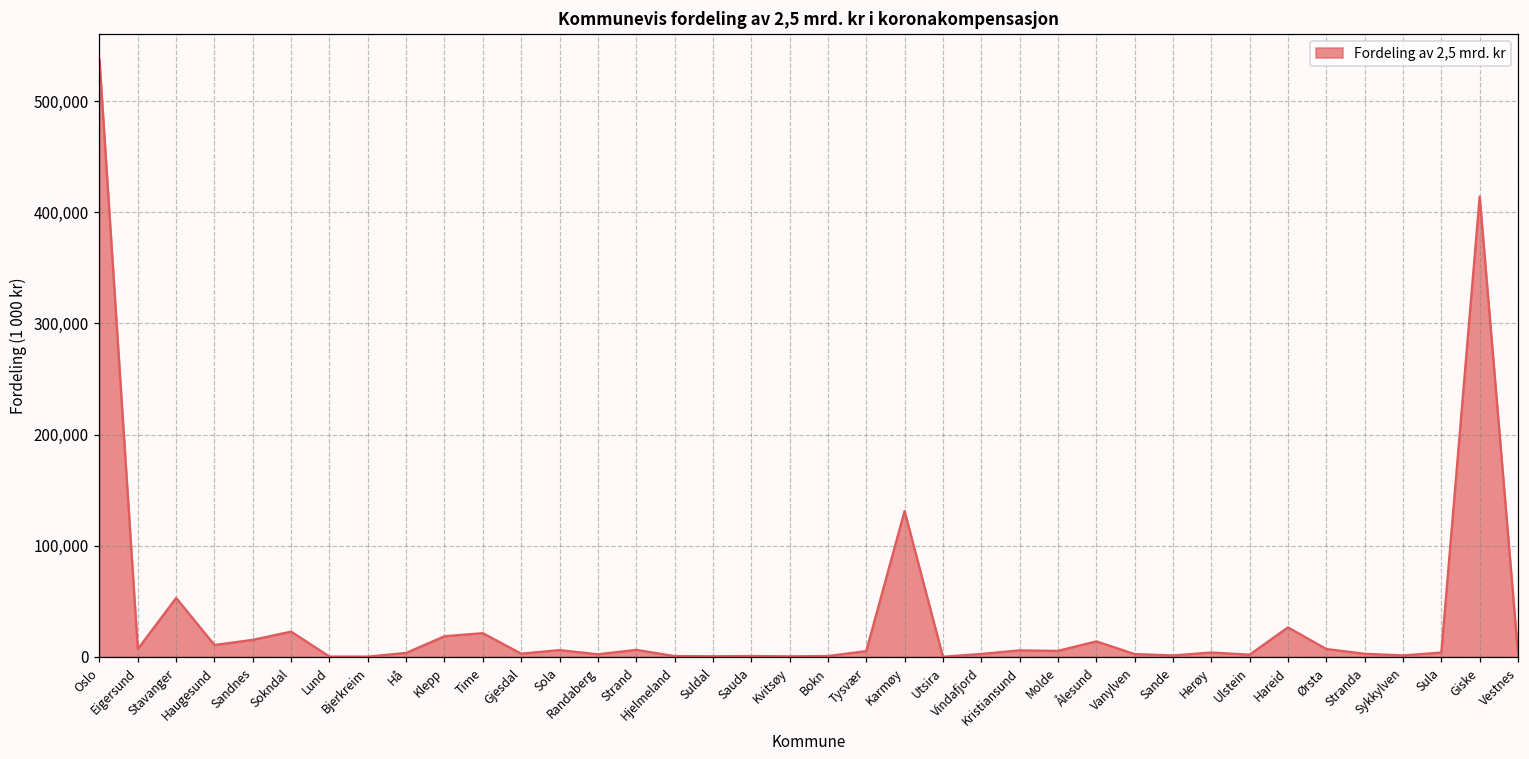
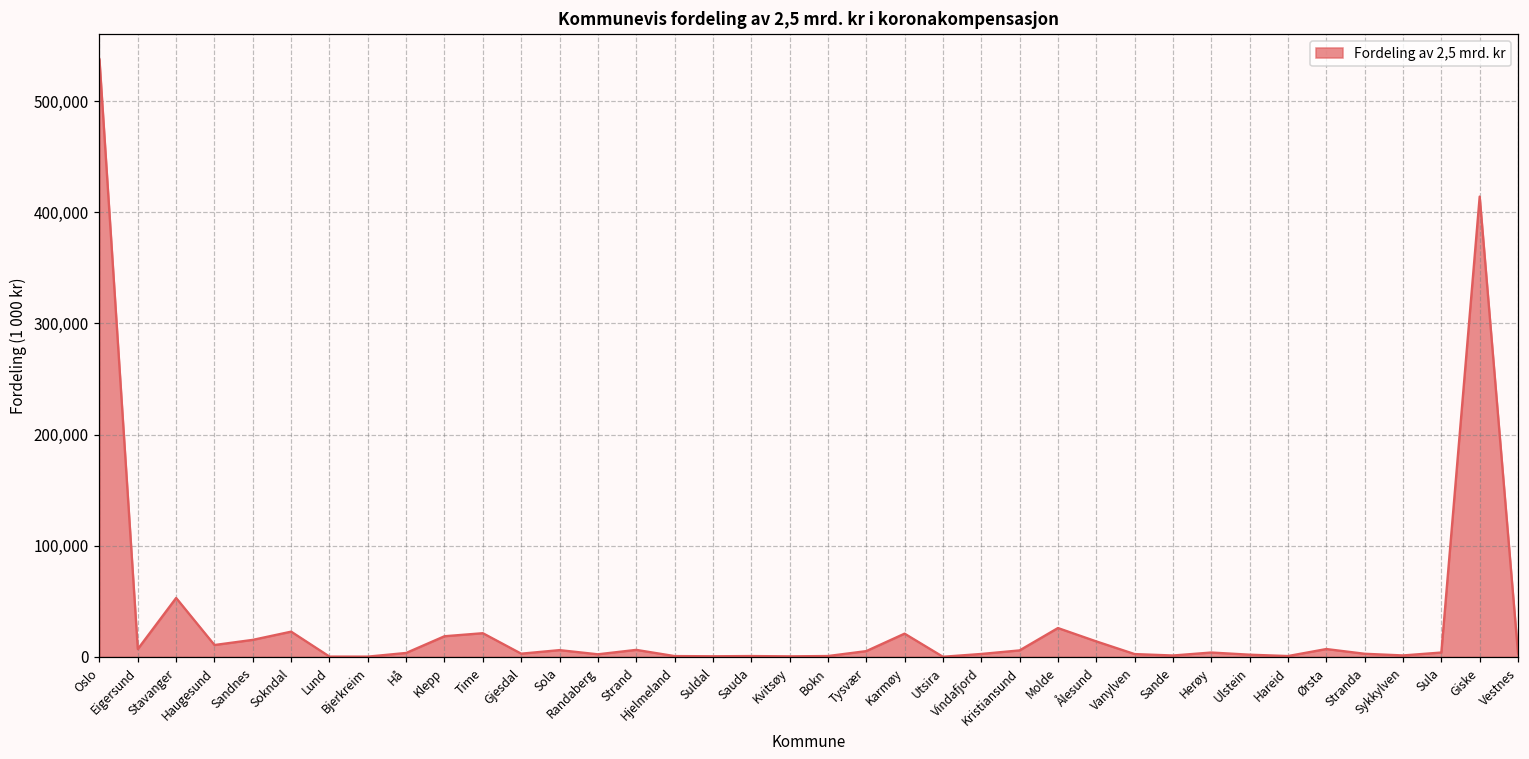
Karmøy: 131,000 -> 21,000
Molde: 5,000 -> 26,000
Hareid: 27,000 -> 1,000
